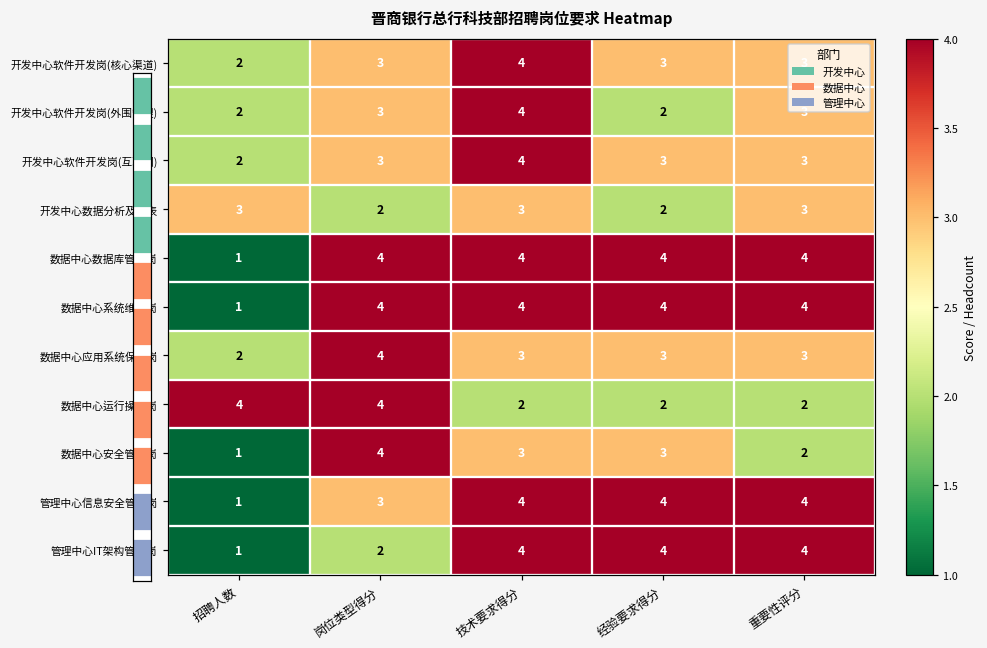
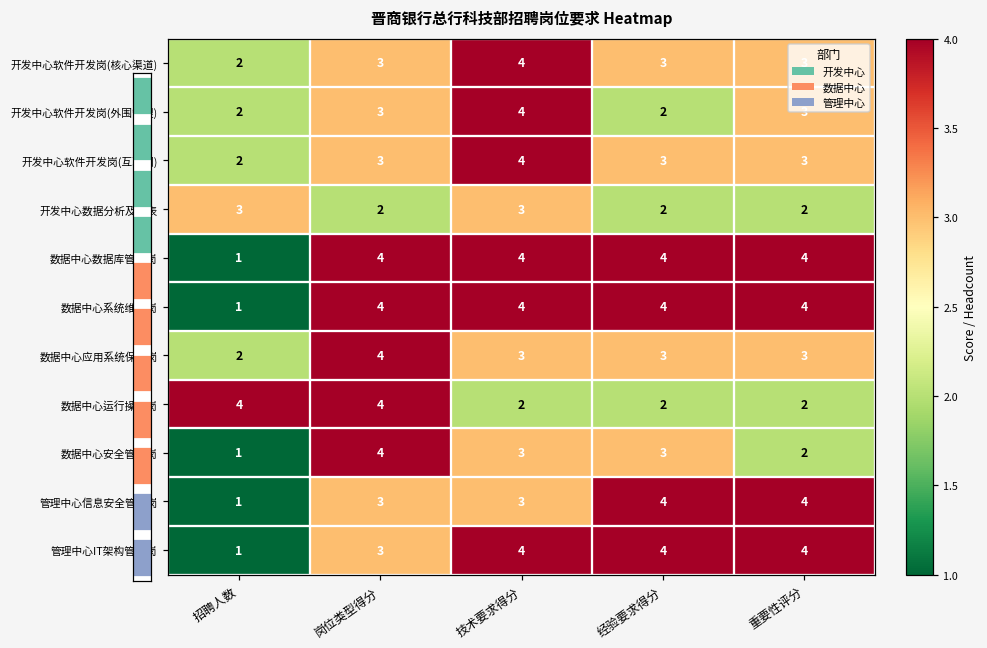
晋商银行总行科技部招聘岗位要求 Heatmap, 开发中心数据分析及报表, 重要性评分: 3 -> 2
晋商银行总行科技部招聘岗位要求 Heatmap, 管理中心信息安全管理岗, 技术要求得分: 4 -> 3
晋商银行总行科技部招聘岗位要求 Heatmap, 管理中心IT架构管理岗, 岗位类型得分: 2 -> 3
